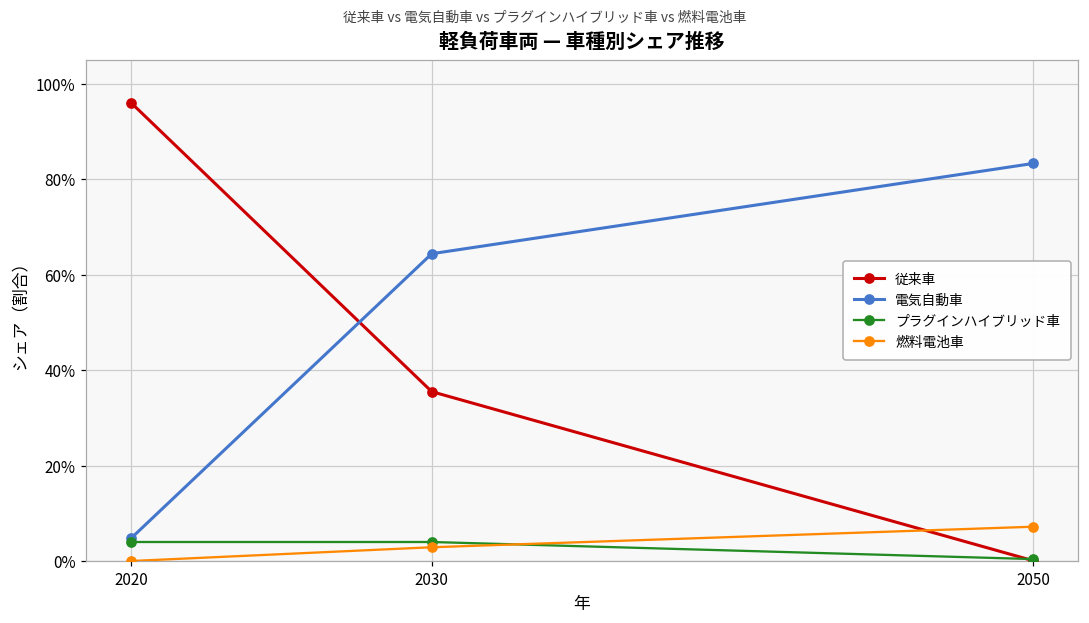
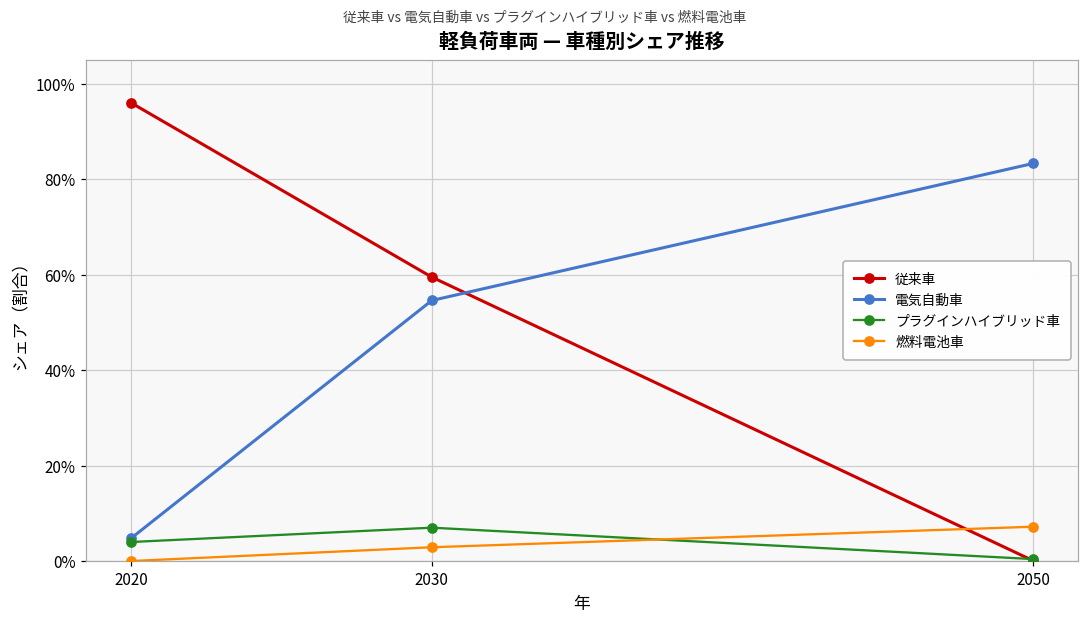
従来車, 2030: 36% -> 60%
電気自動車, 2030: 64% -> 55%
プラグインハイブリッド車, 2030: 4% -> 7%
